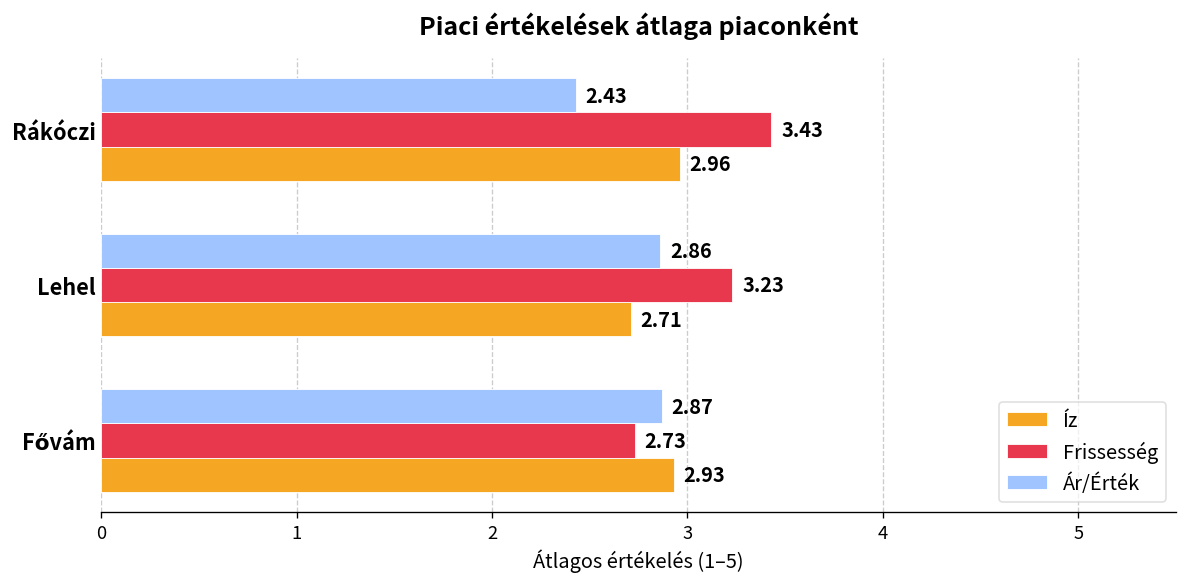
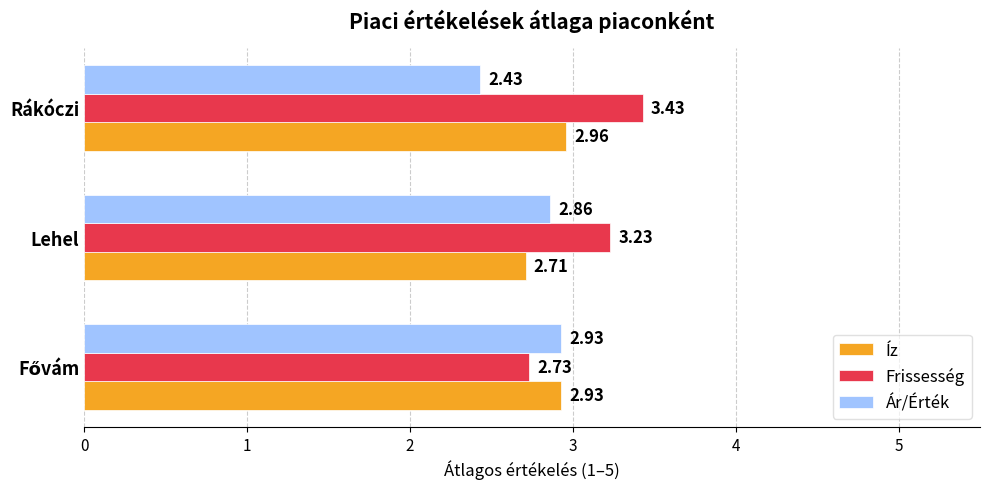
Ár/Érték, Fővám: 2.87 -> 2.93
